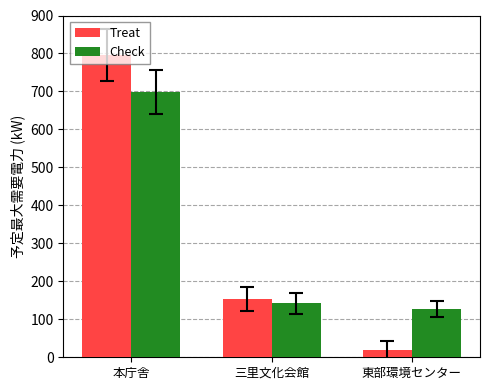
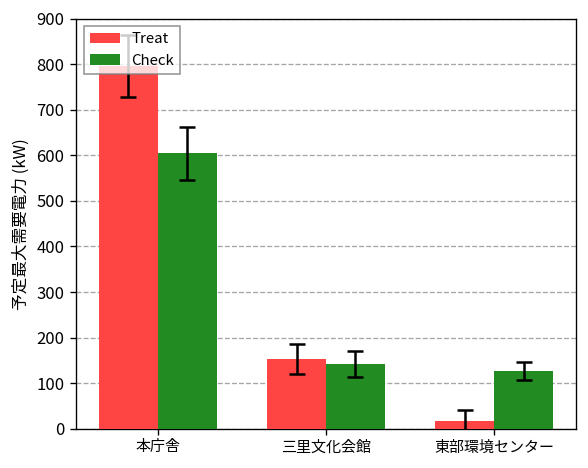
Check, 本庁舎: 700 -> 600
